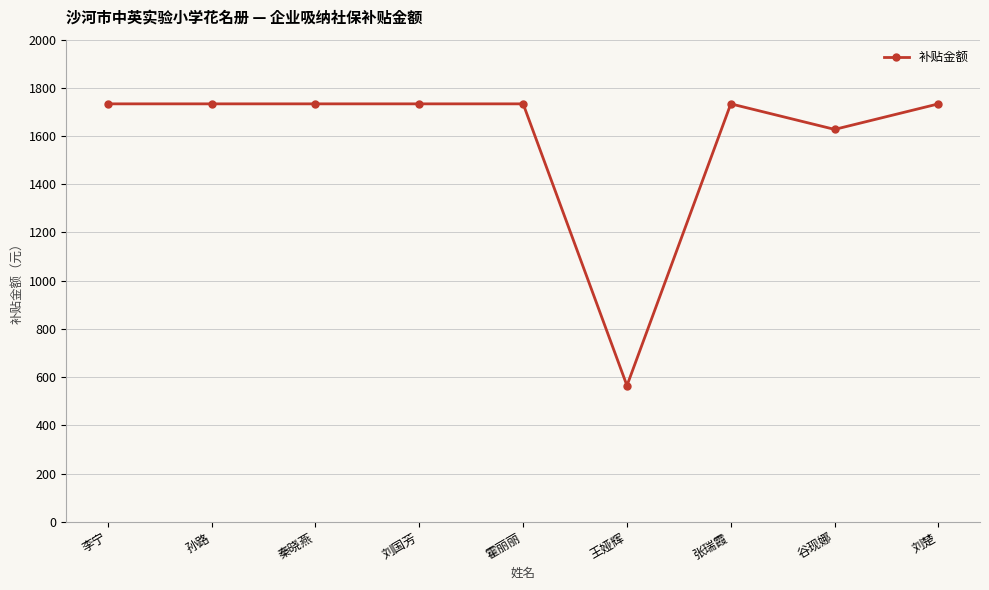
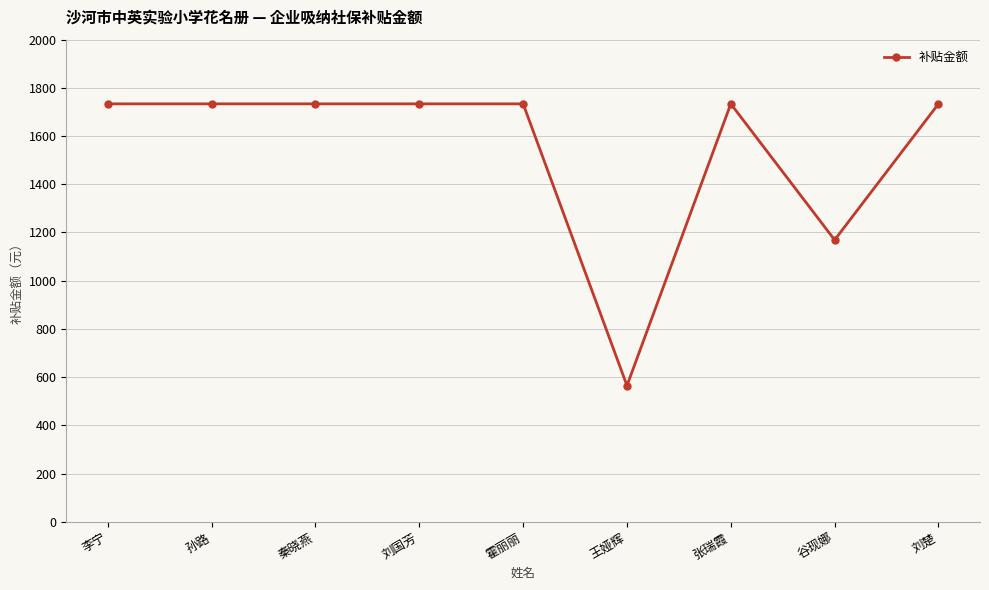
谷现娜: 1630 -> 1170
